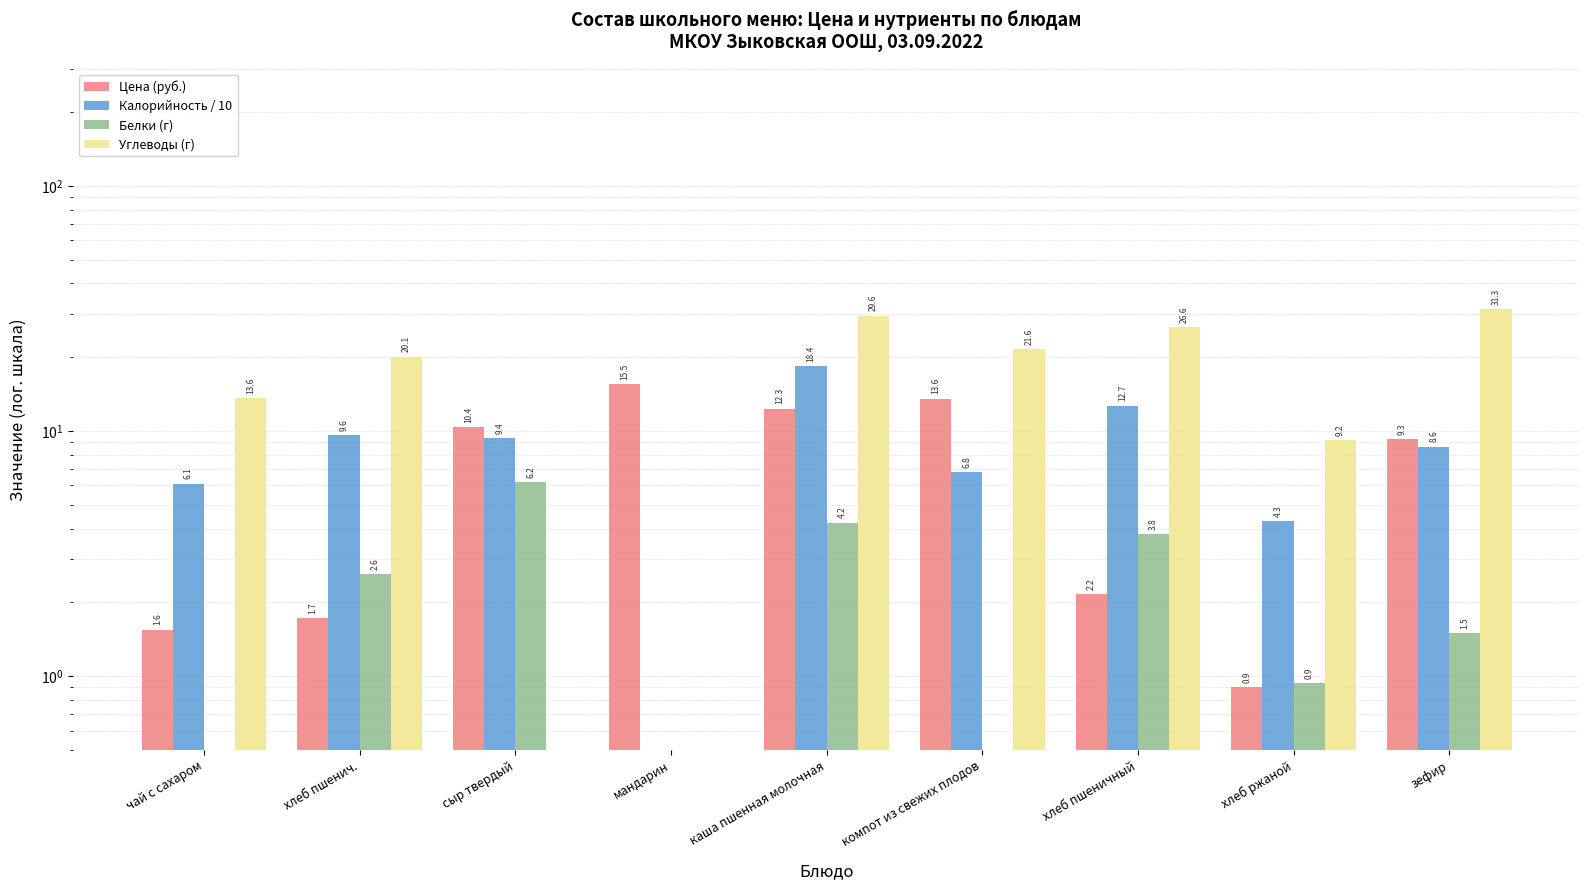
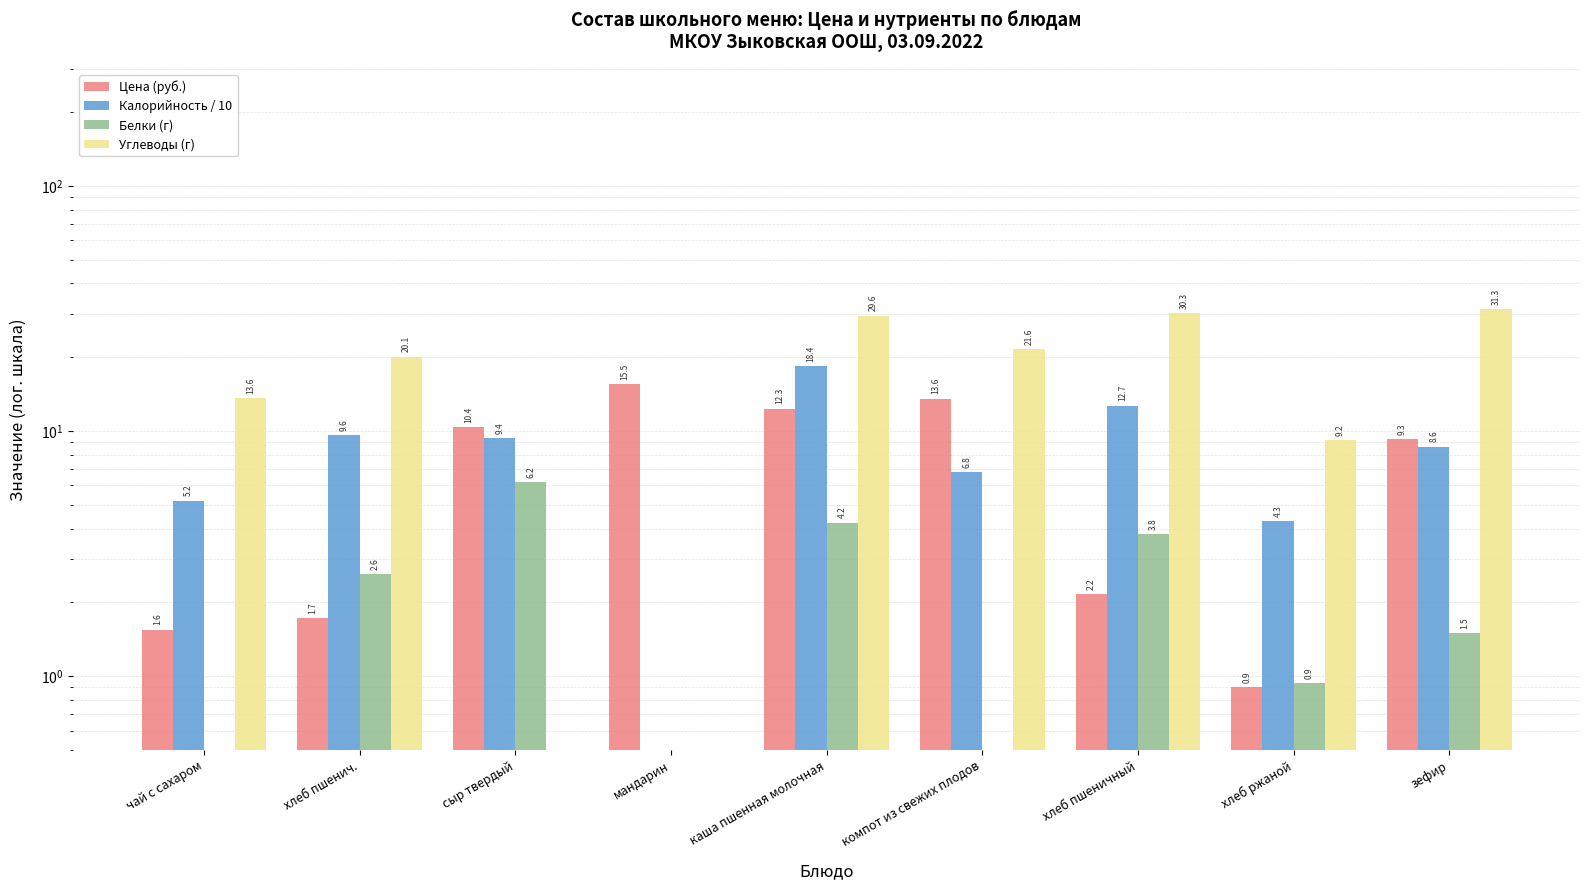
Калорийность / 10, чай с сахаром: 6.1 -> 5.2
Углеводы (г), хлеб пшеничный: 26.6 -> 30.3
